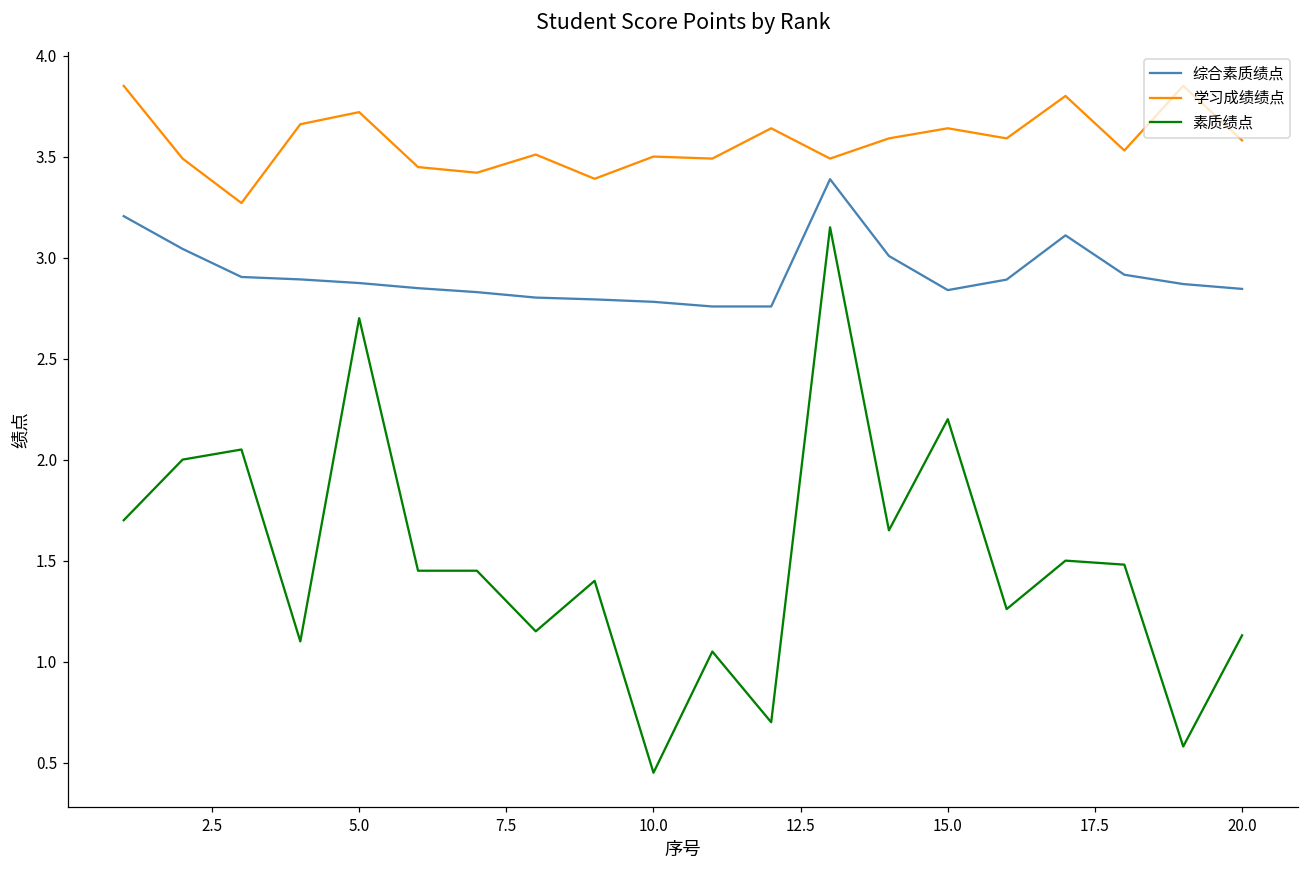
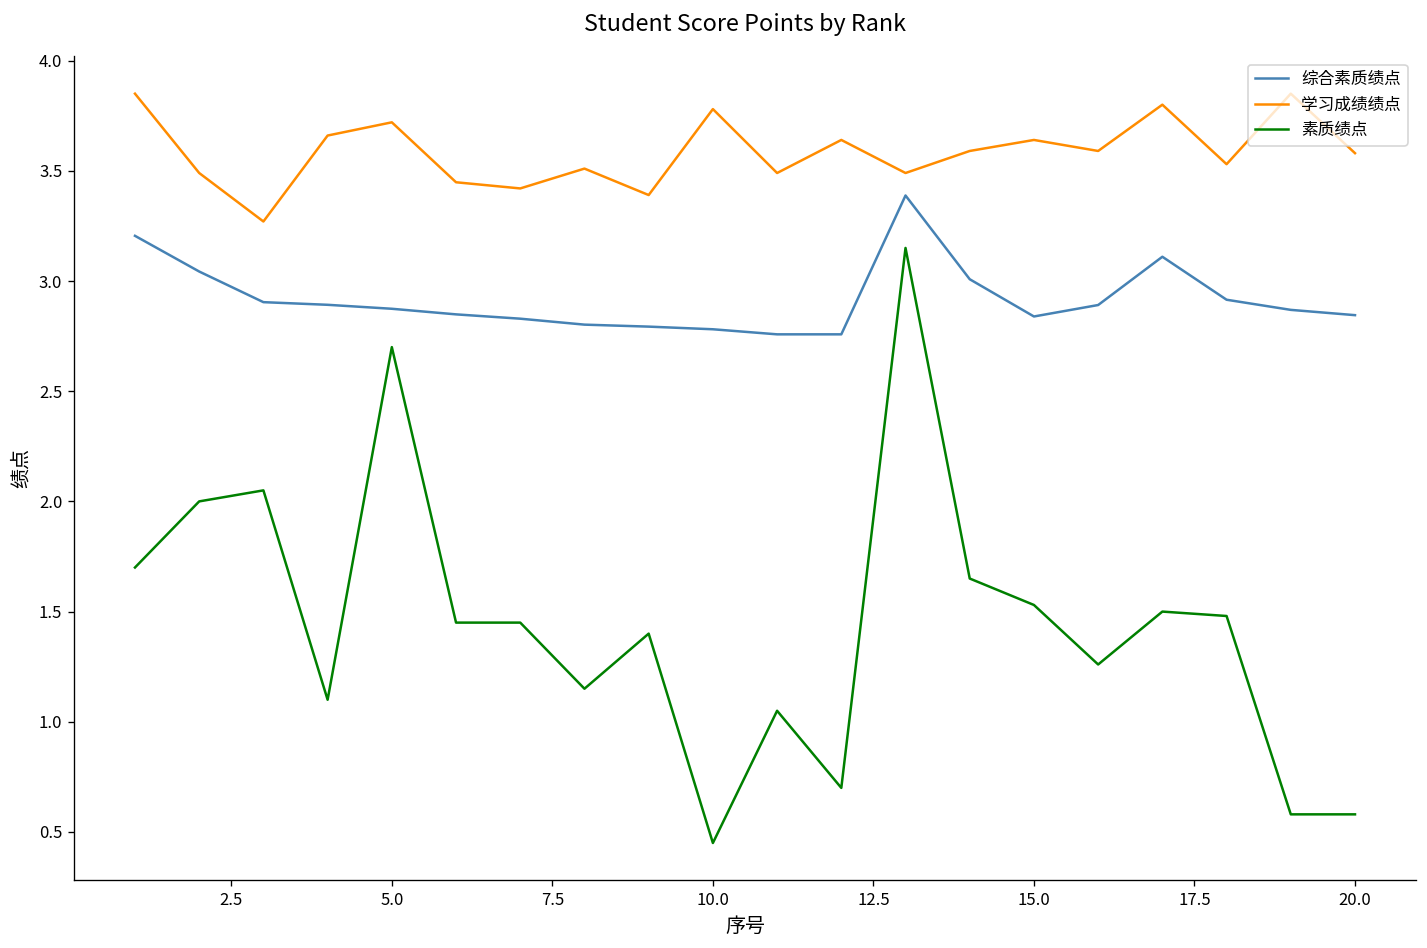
学习成绩绩点, 10.0: 3.50 -> 3.78
素质绩点, 15.0: 2.20 -> 1.53
素质绩点, 20.0: 1.13 -> 0.58
